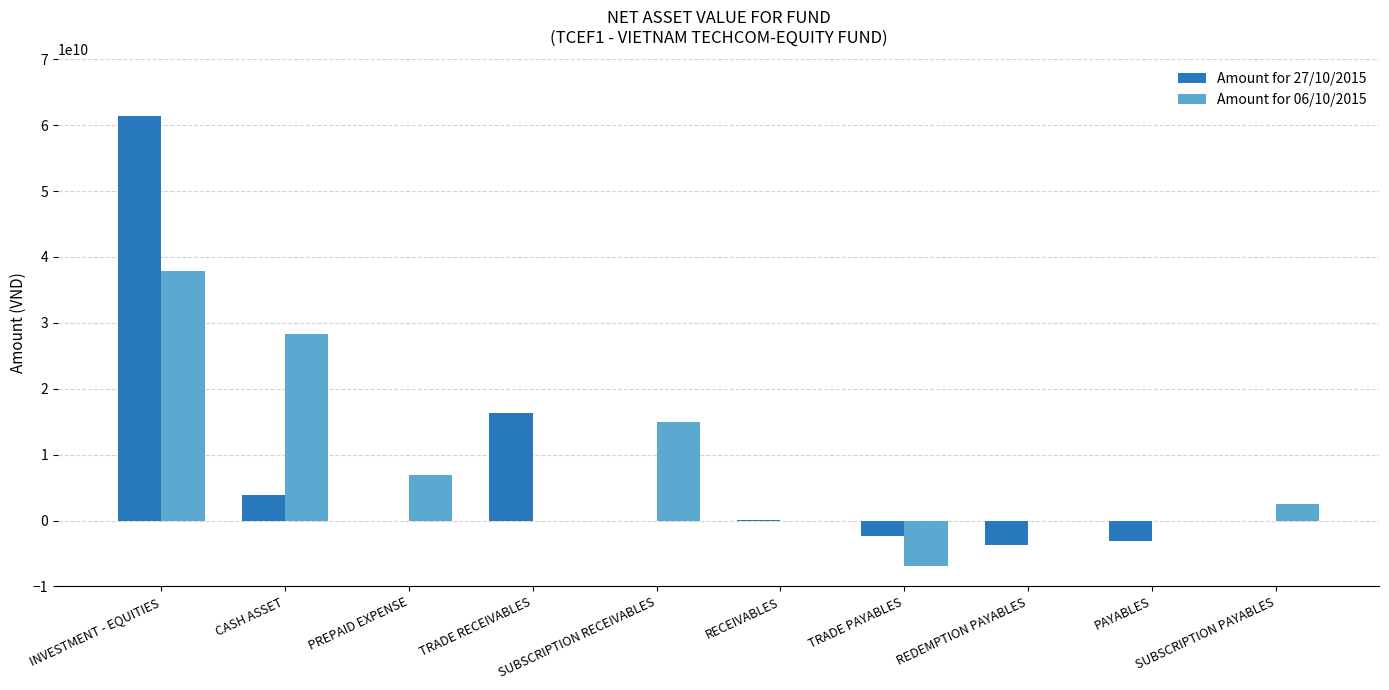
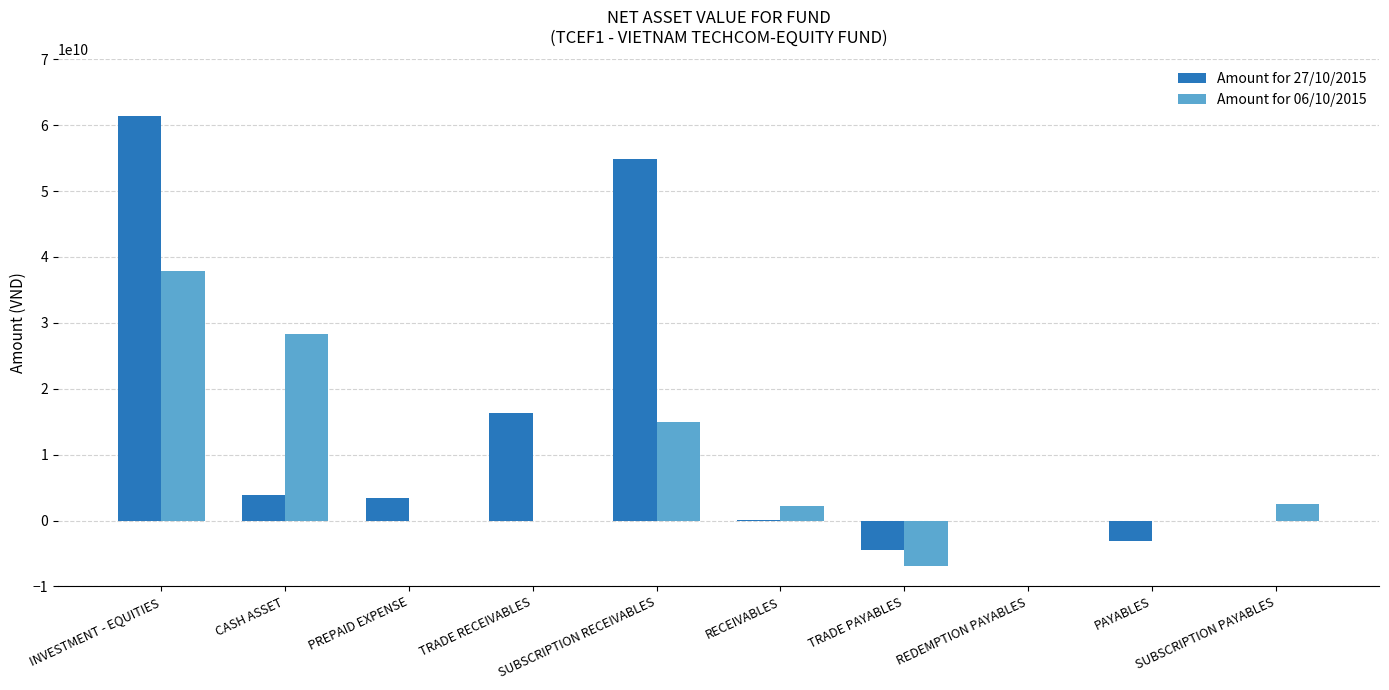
Amount for 27/10/2015, PREPAID EXPENSE: 0 -> 3000000000
Amount for 06/10/2015, PREPAID EXPENSE: 7000000000 -> 0
Amount for 27/10/2015, SUBSCRIPTION RECEIVABLES: 0 -> 55000000000
Amount for 06/10/2015, RECEIVABLES: 0 -> 2000000000
Amount for 27/10/2015, TRADE PAYABLES: -2000000000 -> -4000000000
Amount for 27/10/2015, REDEMPTION PAYABLES: -4000000000 -> 0
